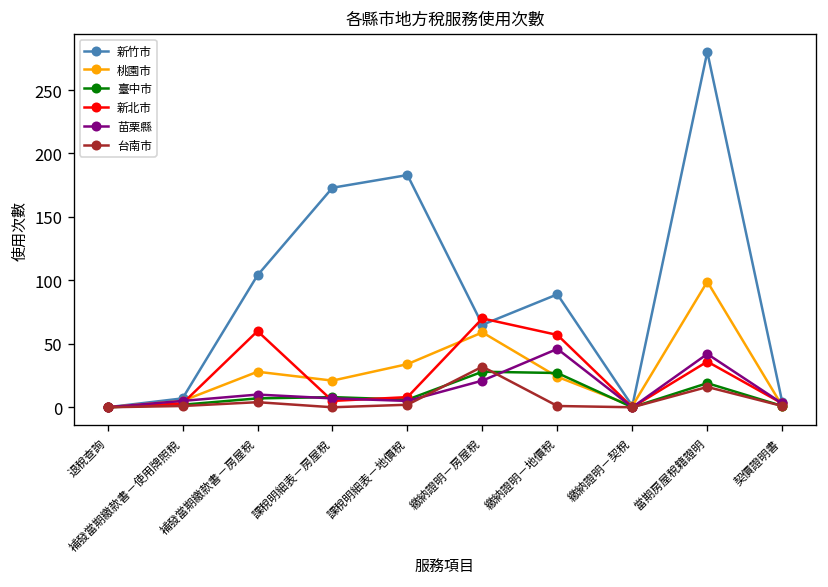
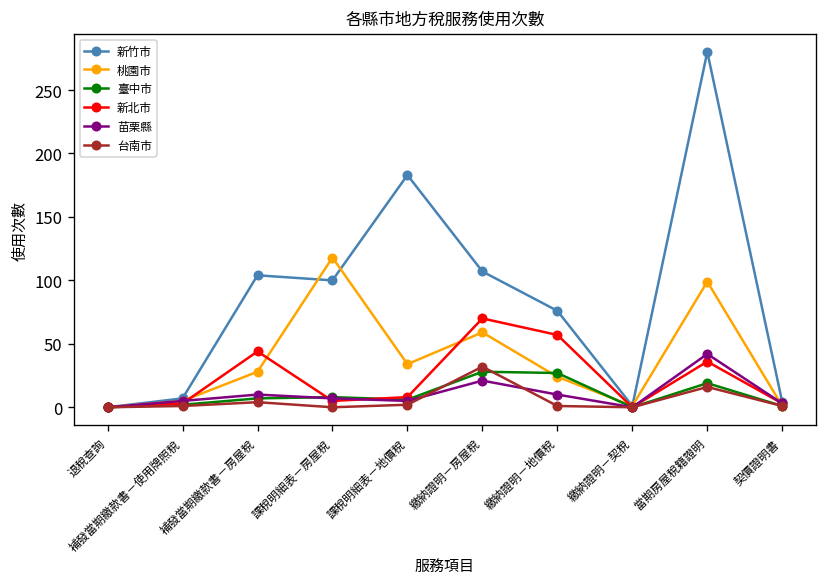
新北市, 補發當期繳款書－房屋稅: 60 -> 44
新竹市, 課稅明細表－房屋稅: 173 -> 100
桃園市, 課稅明細表－房屋稅: 21 -> 118
新竹市, 繳納證明－房屋稅: 65 -> 107
新竹市, 繳納證明－地價稅: 89 -> 76
苗栗縣, 繳納證明－地價稅: 46 -> 10
